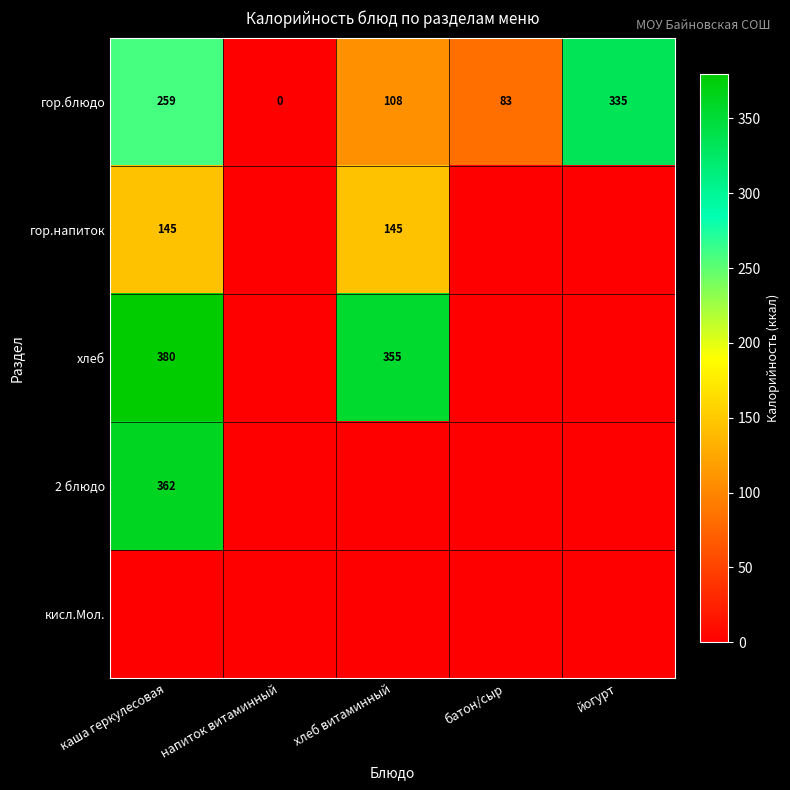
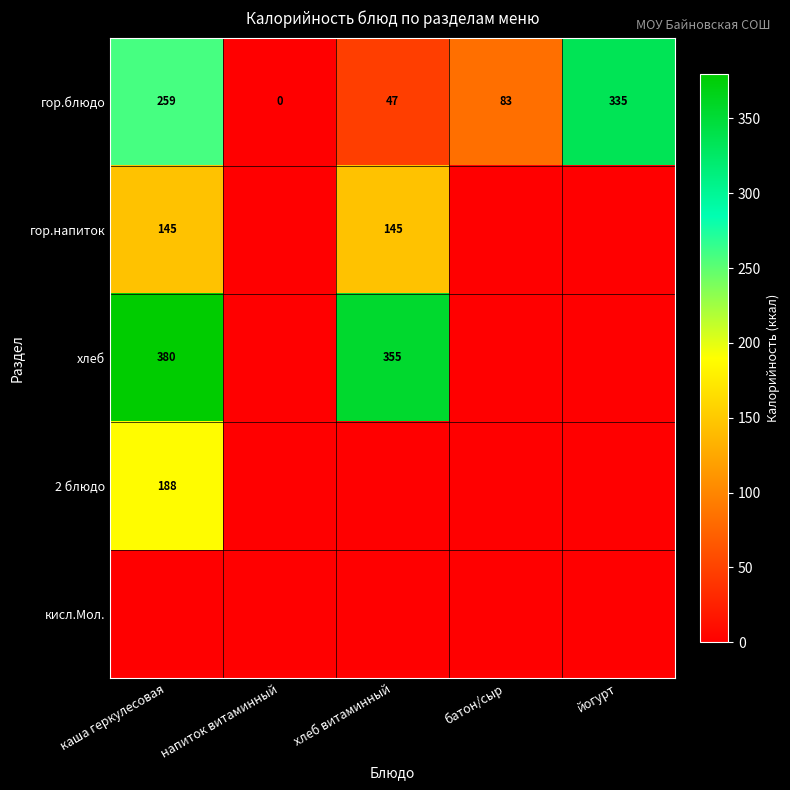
гор.блюдо, хлеб витаминный: 108 -> 47
2 блюдо, каша геркулесовая: 362 -> 188
